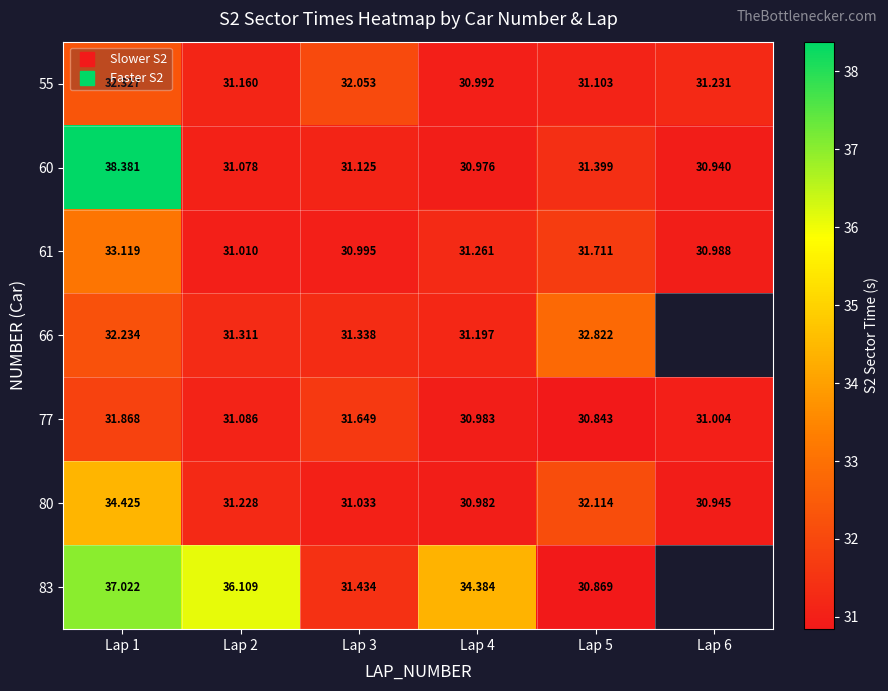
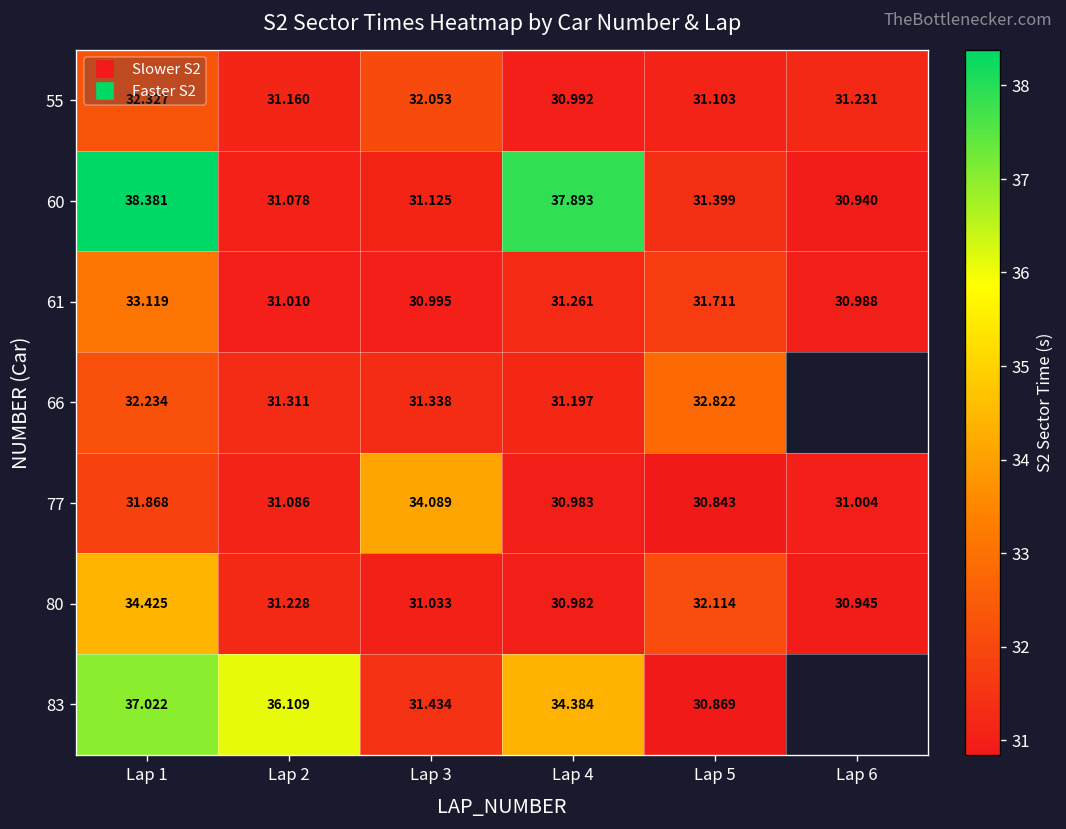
60, Lap 4: 30.976 -> 37.893
77, Lap 3: 31.649 -> 34.089
